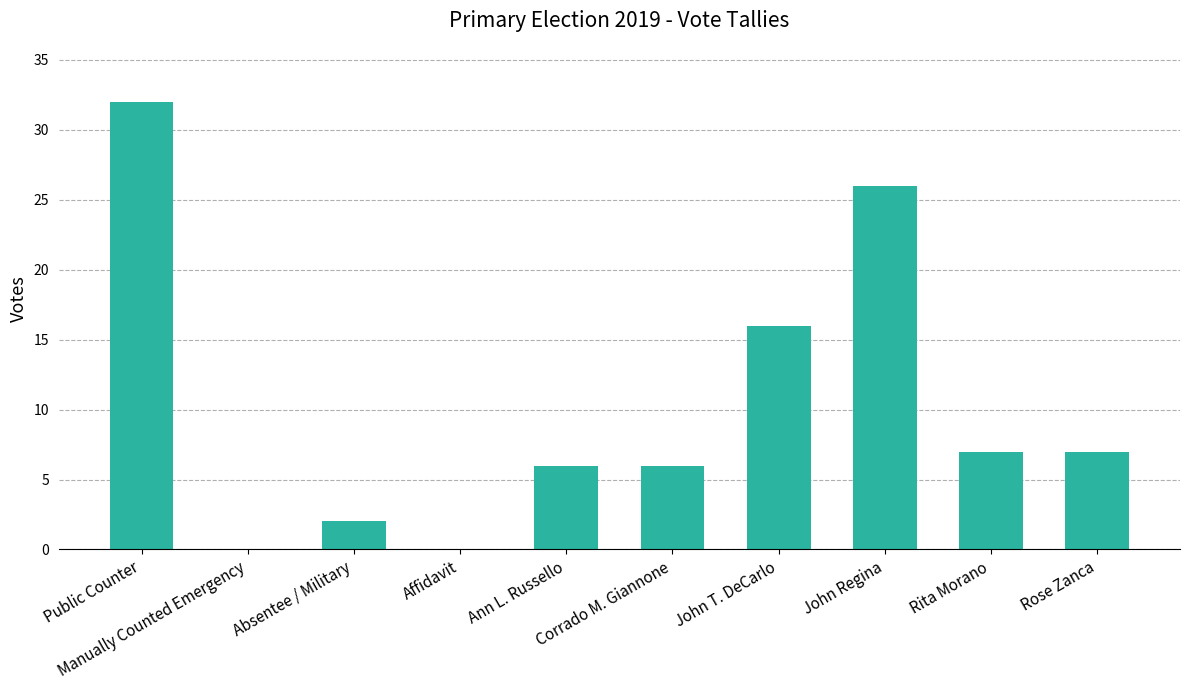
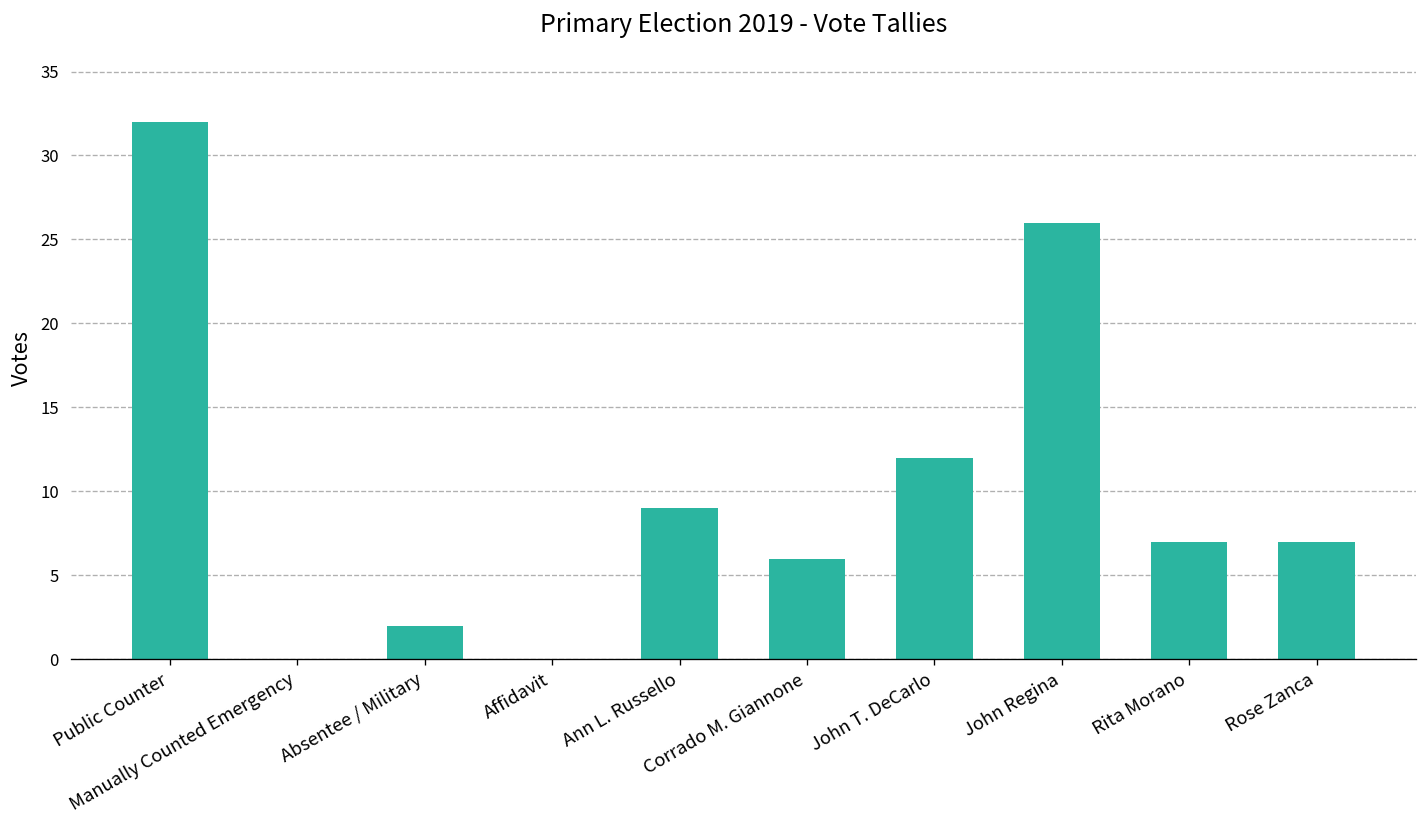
Ann L. Russello: 6 -> 9
John T. DeCarlo: 16 -> 12
